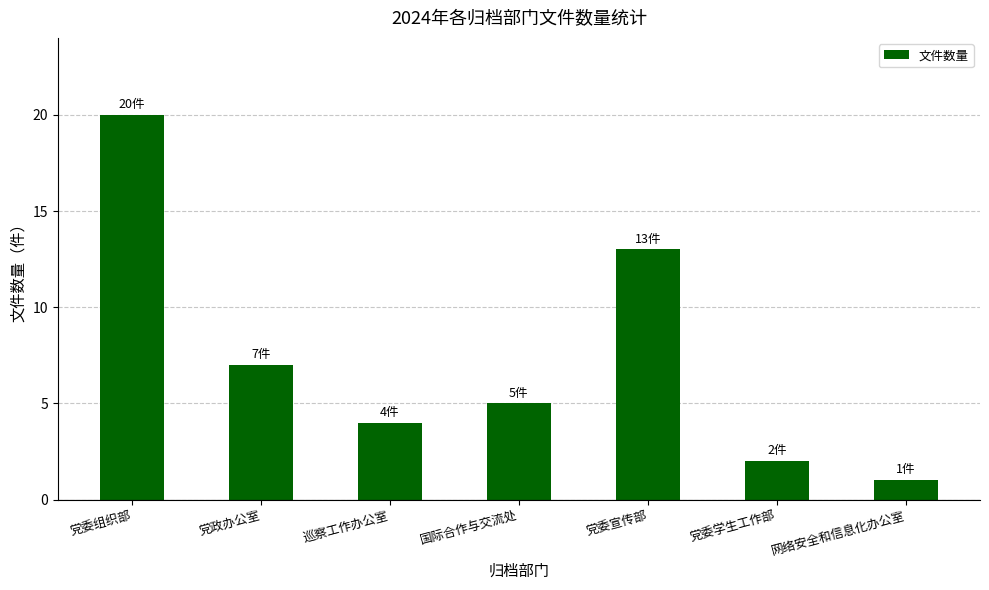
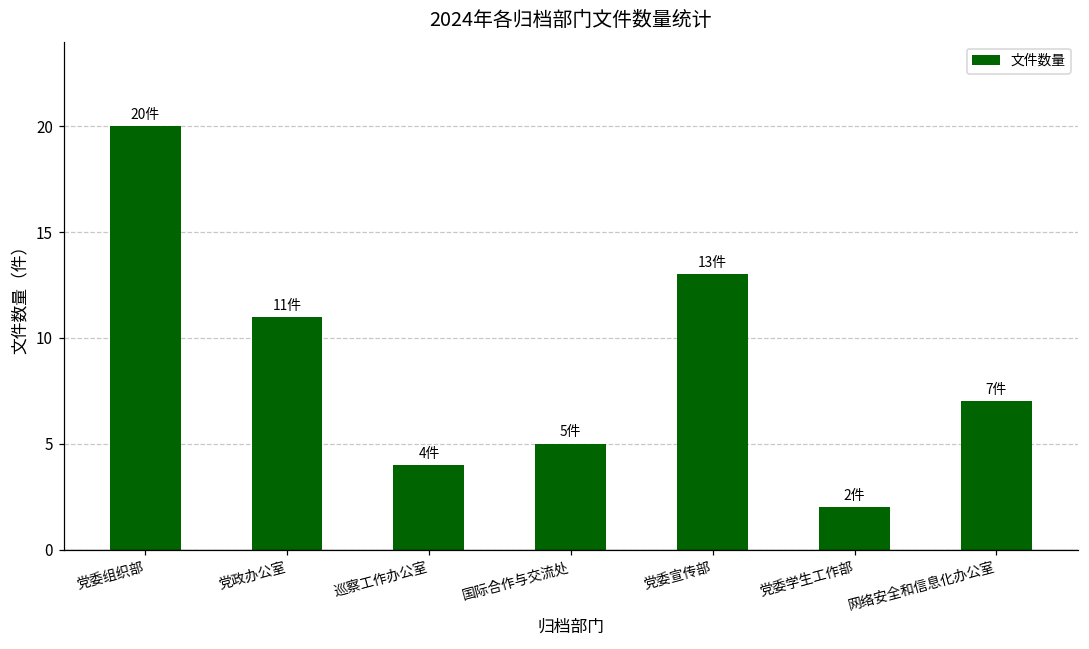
党政办公室: 7件 -> 11件
网络安全和信息化办公室: 1件 -> 7件
